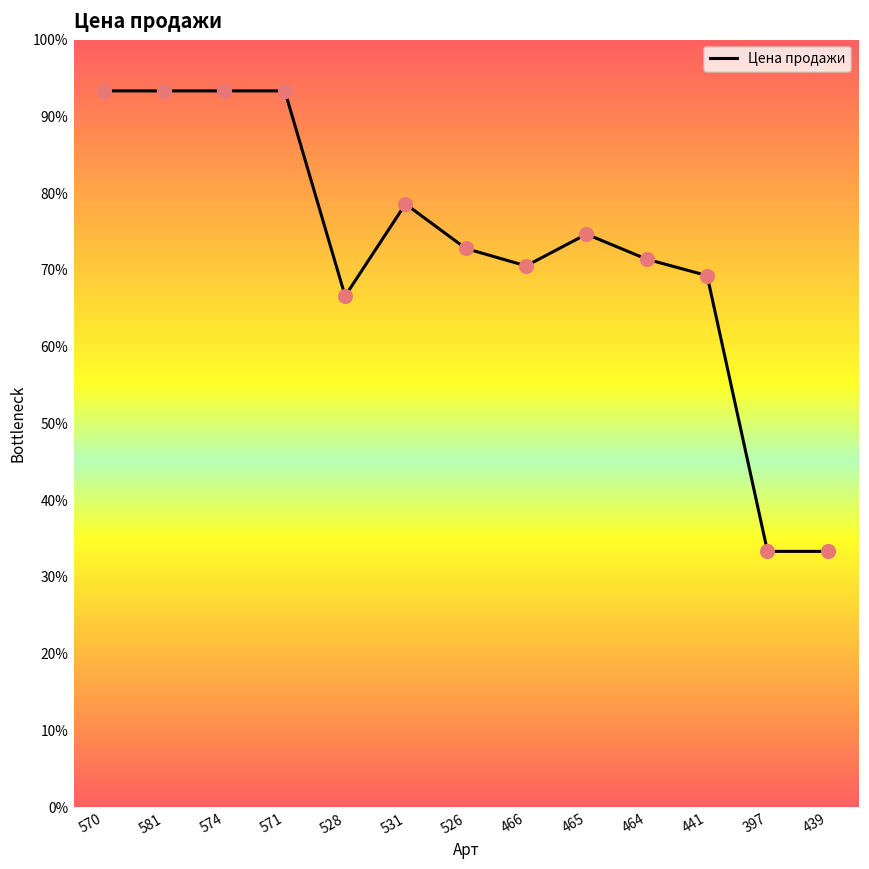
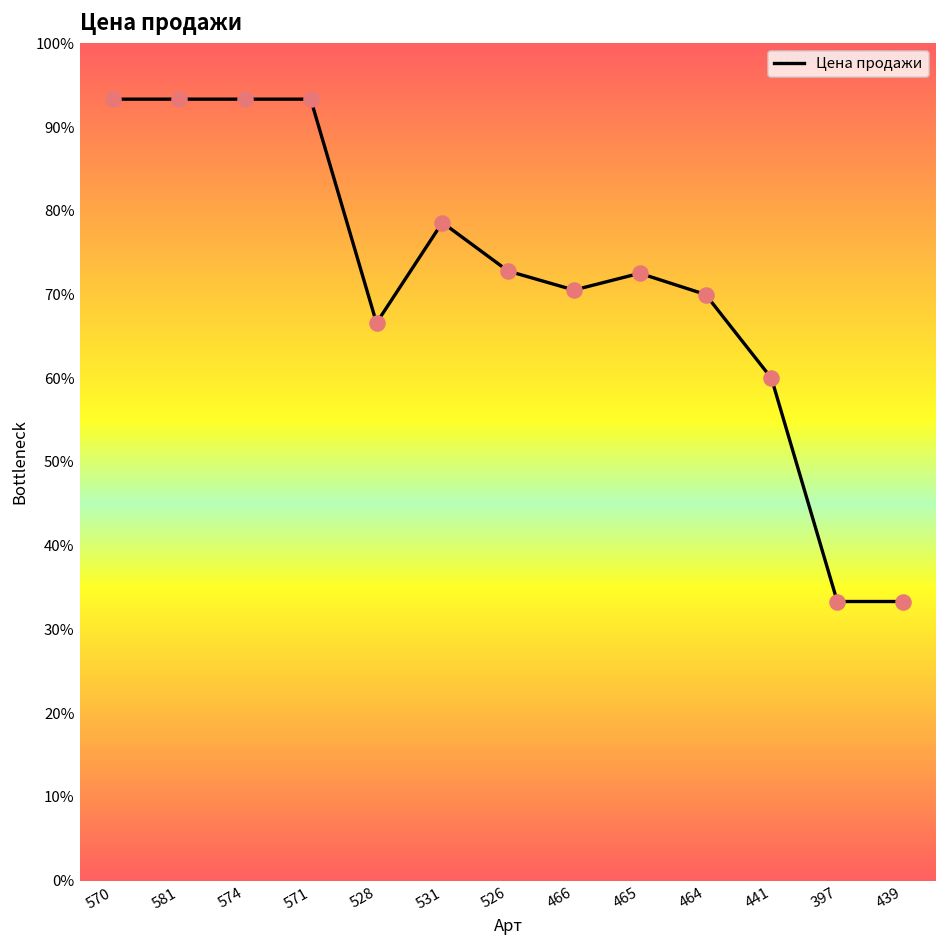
465: 75% -> 73%
464: 71% -> 70%
441: 69% -> 60%
